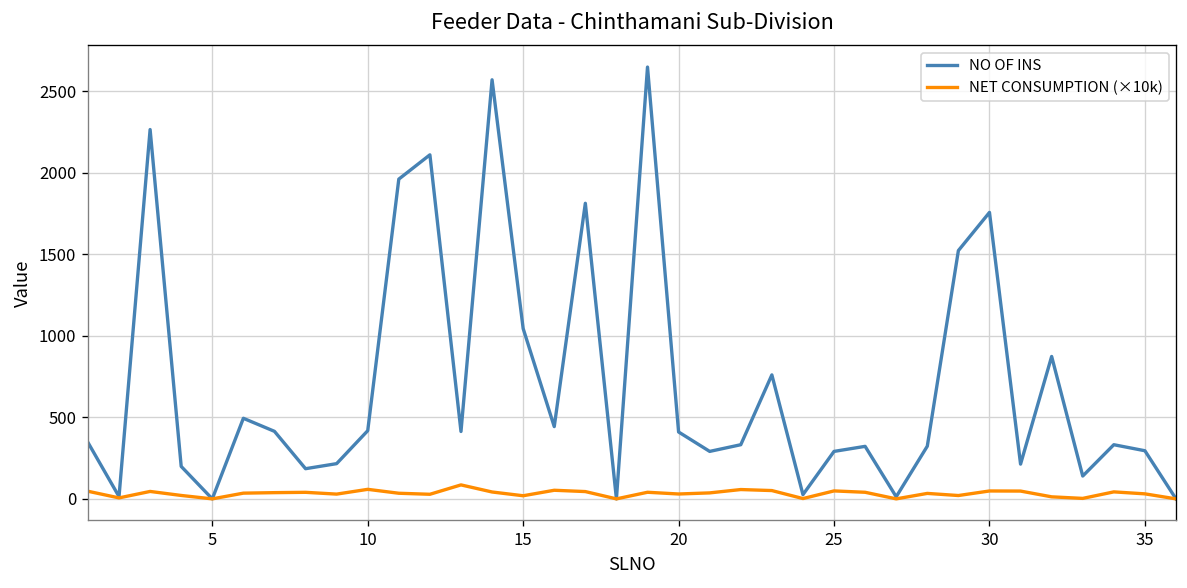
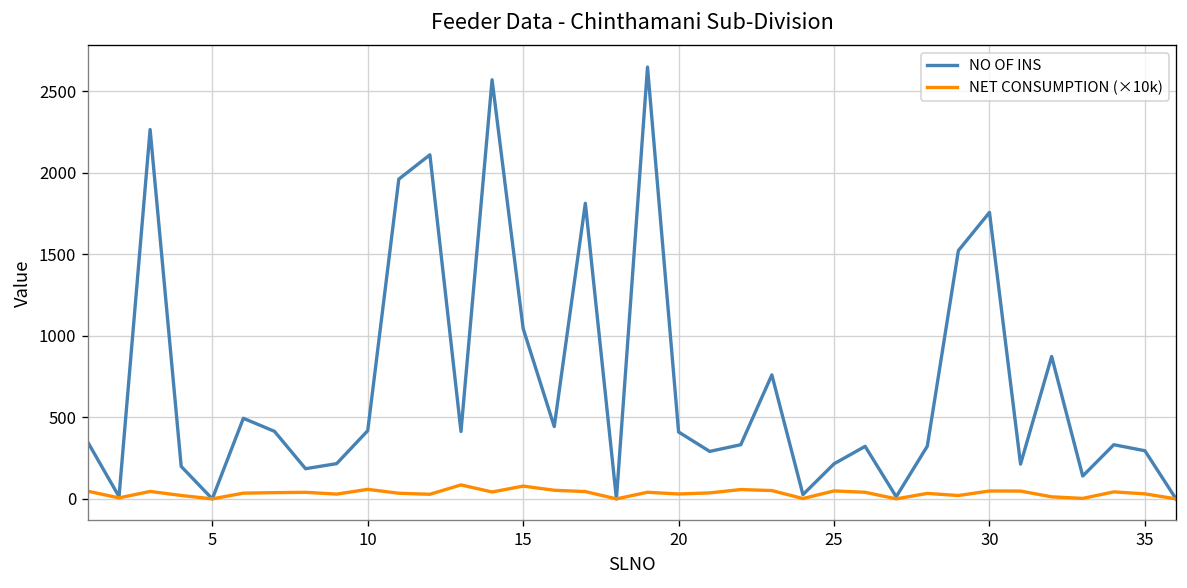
NET CONSUMPTION (×10k), 15: 20 -> 80
NO OF INS, 25: 290 -> 220
